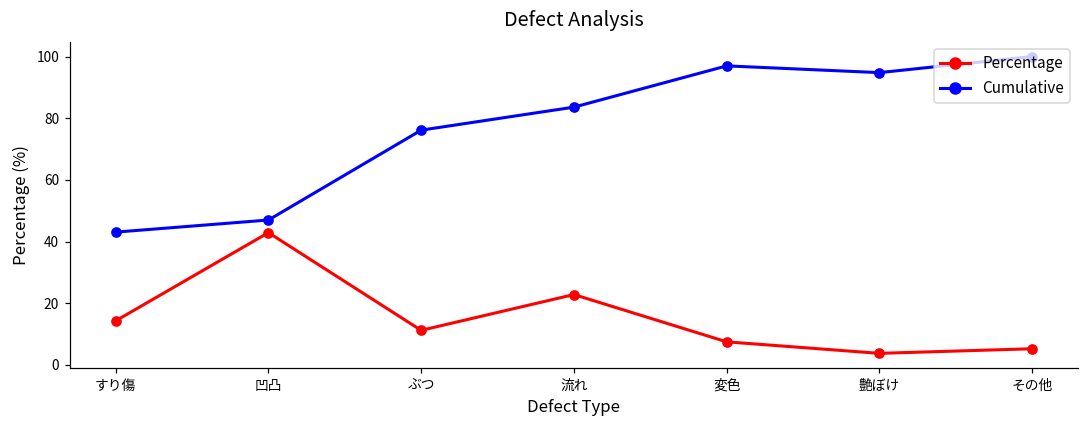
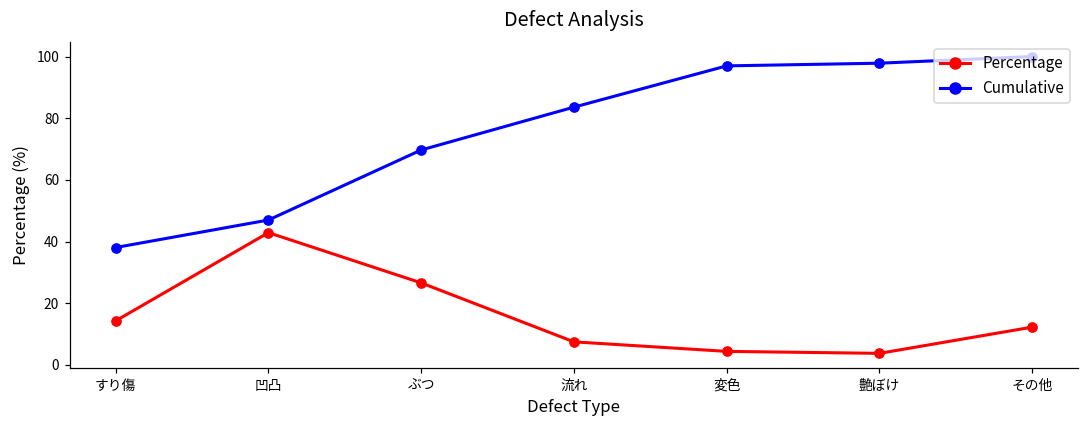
Cumulative, すり傷: 43 -> 38
Percentage, ぶつ: 11 -> 27
Cumulative, ぶつ: 76 -> 70
Percentage, 流れ: 23 -> 7
Percentage, 変色: 7 -> 4
Cumulative, 艶ぼけ: 95 -> 98
Percentage, その他: 5 -> 12
